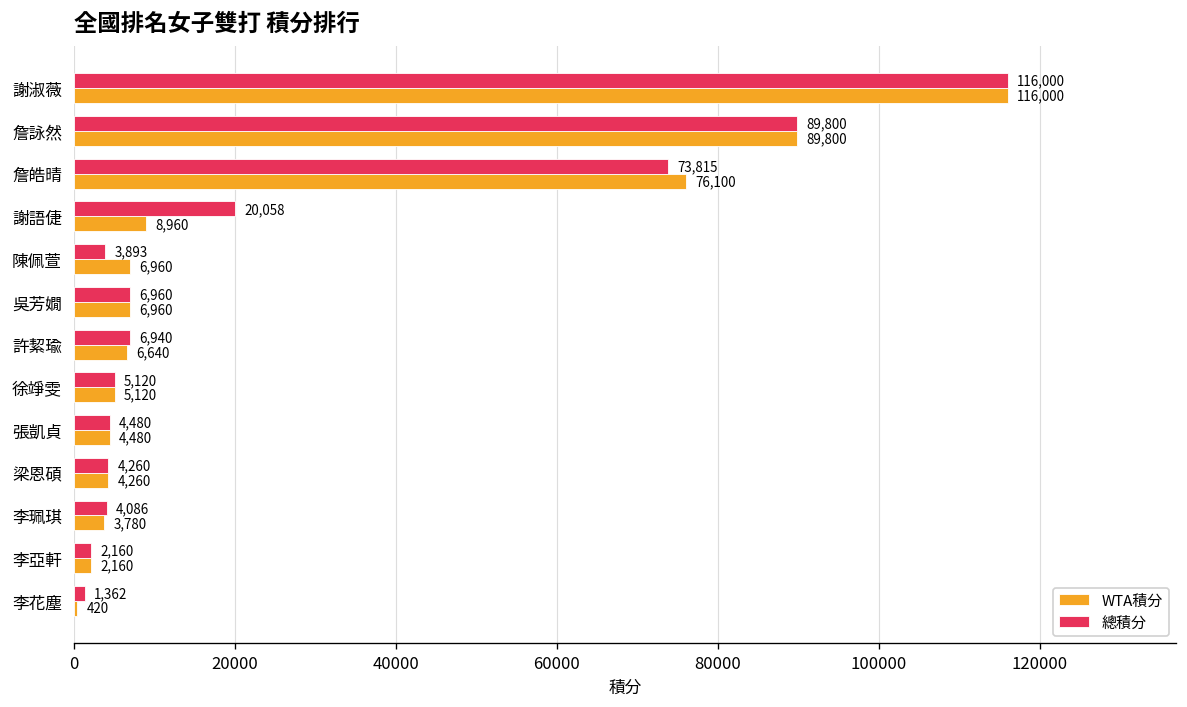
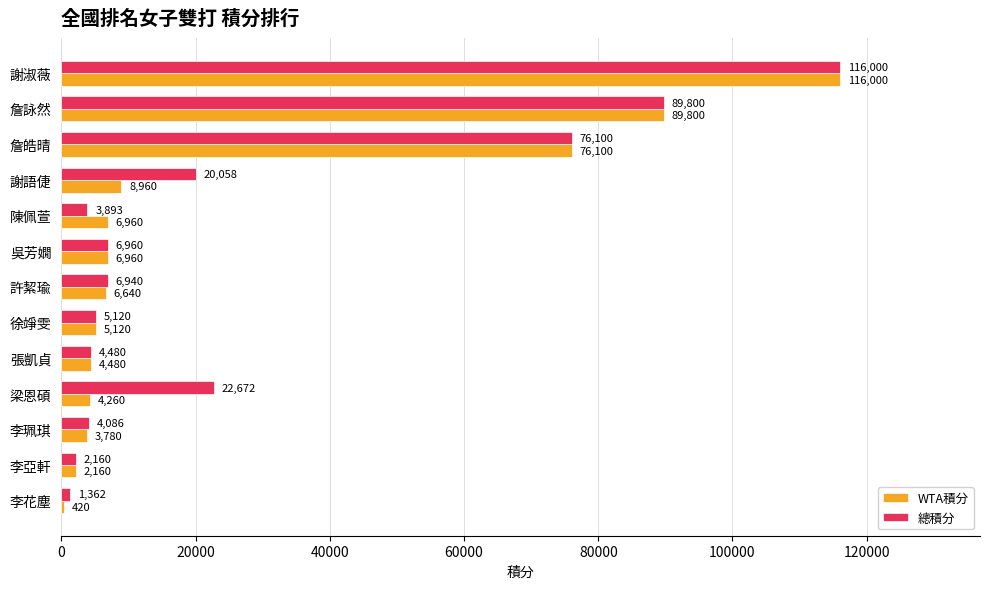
總積分, 詹皓晴: 73,815 -> 76,100
總積分, 梁恩碩: 4,260 -> 22,672
